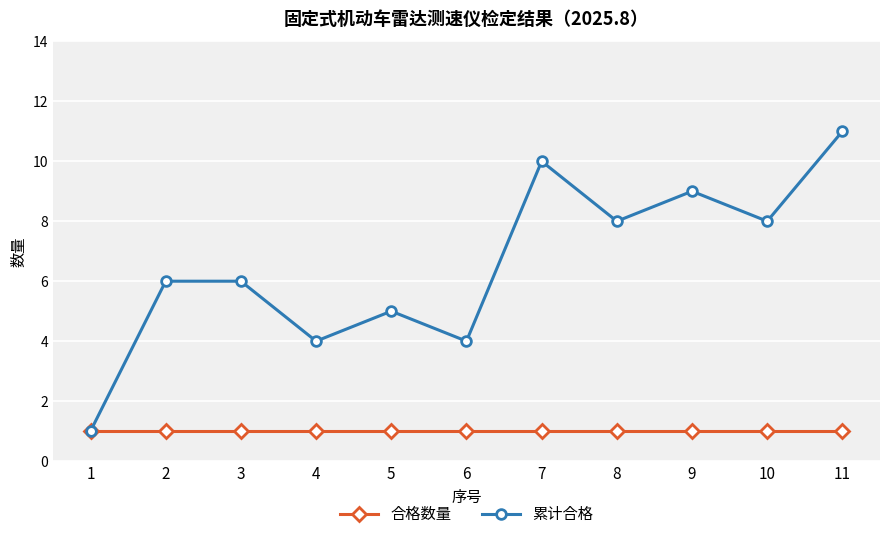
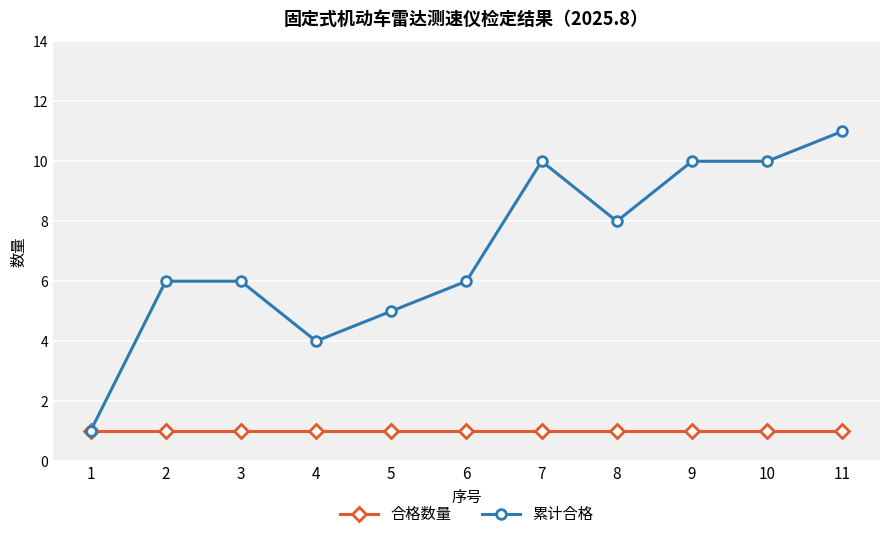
累计合格, 6: 4 -> 6
累计合格, 9: 9 -> 10
累计合格, 10: 8 -> 10
